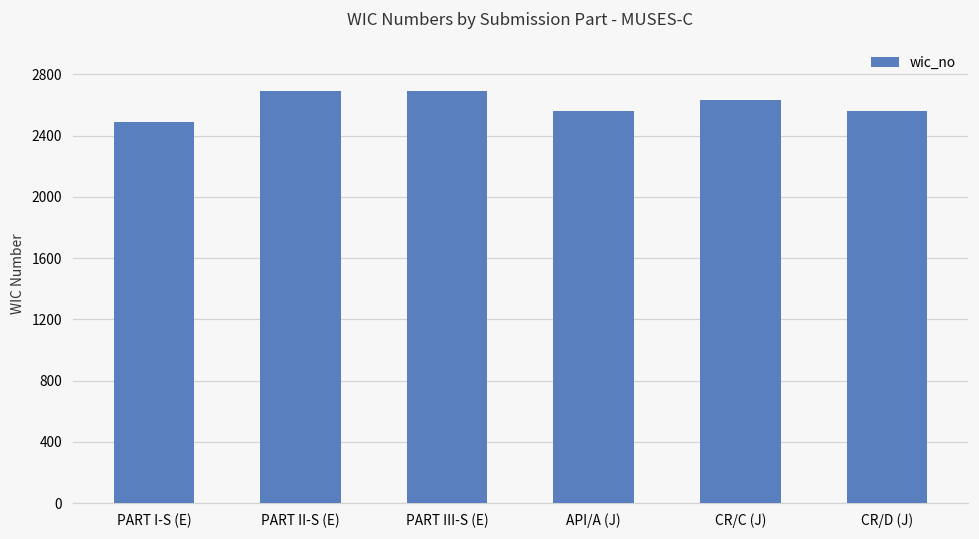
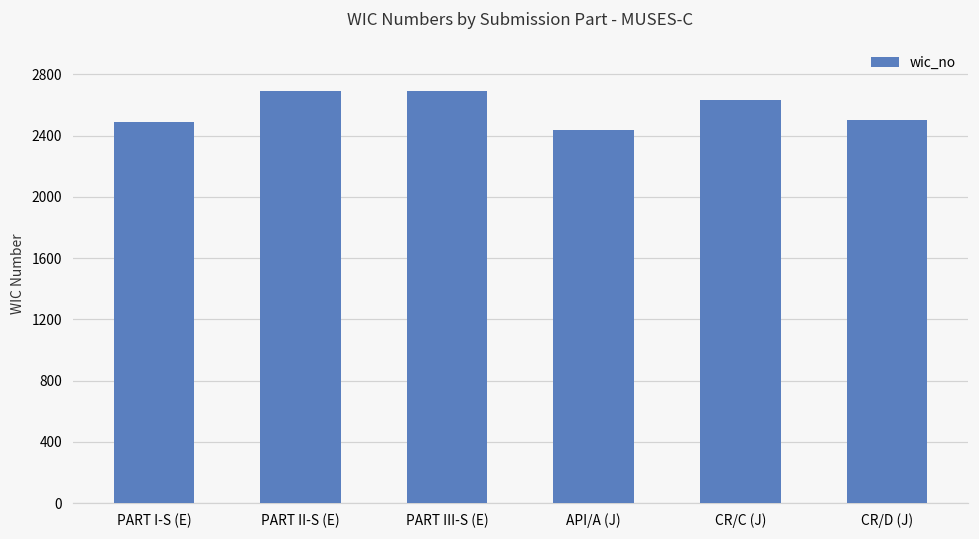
API/A (J): 2560 -> 2430
CR/D (J): 2560 -> 2500
